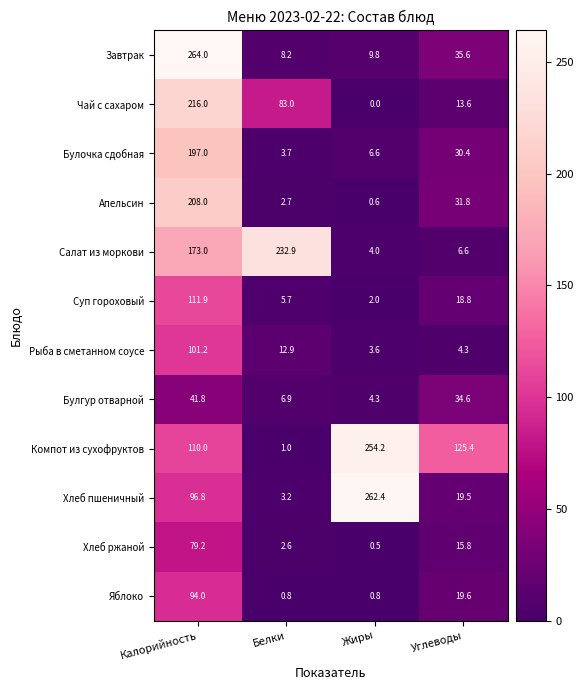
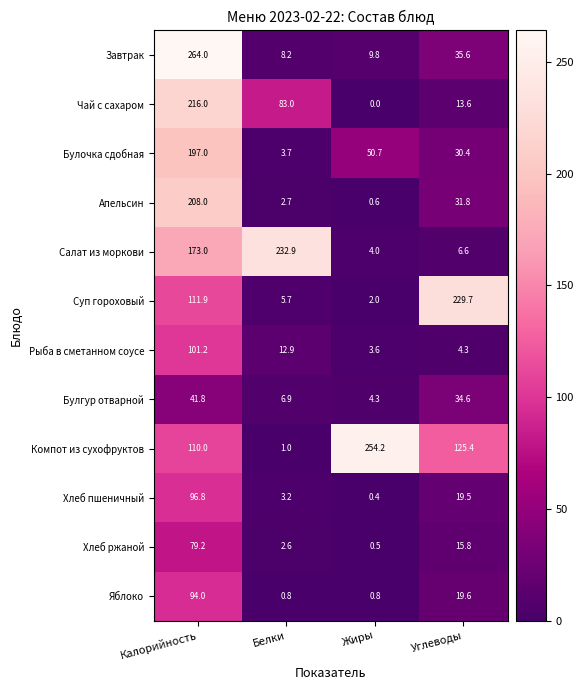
Булочка сдобная, Жиры: 6.6 -> 50.7
Суп гороховый, Углеводы: 18.8 -> 229.7
Хлеб пшеничный, Жиры: 262.4 -> 0.4
